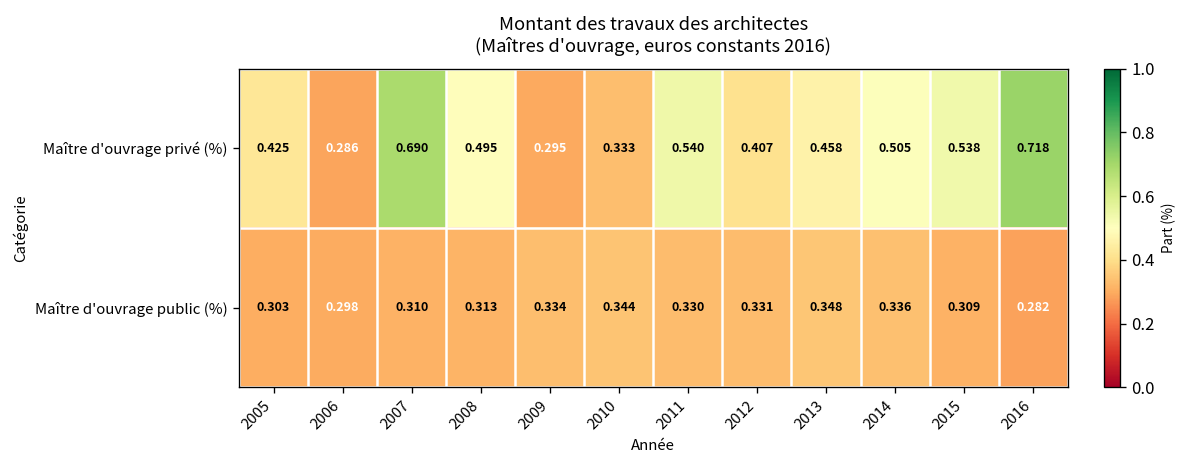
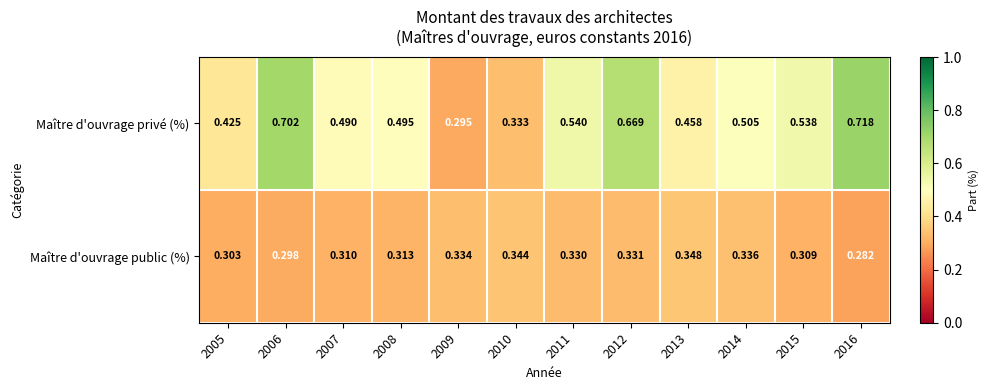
Maître d'ouvrage privé (%), 2006: 0.286 -> 0.702
Maître d'ouvrage privé (%), 2007: 0.690 -> 0.490
Maître d'ouvrage privé (%), 2012: 0.407 -> 0.669
